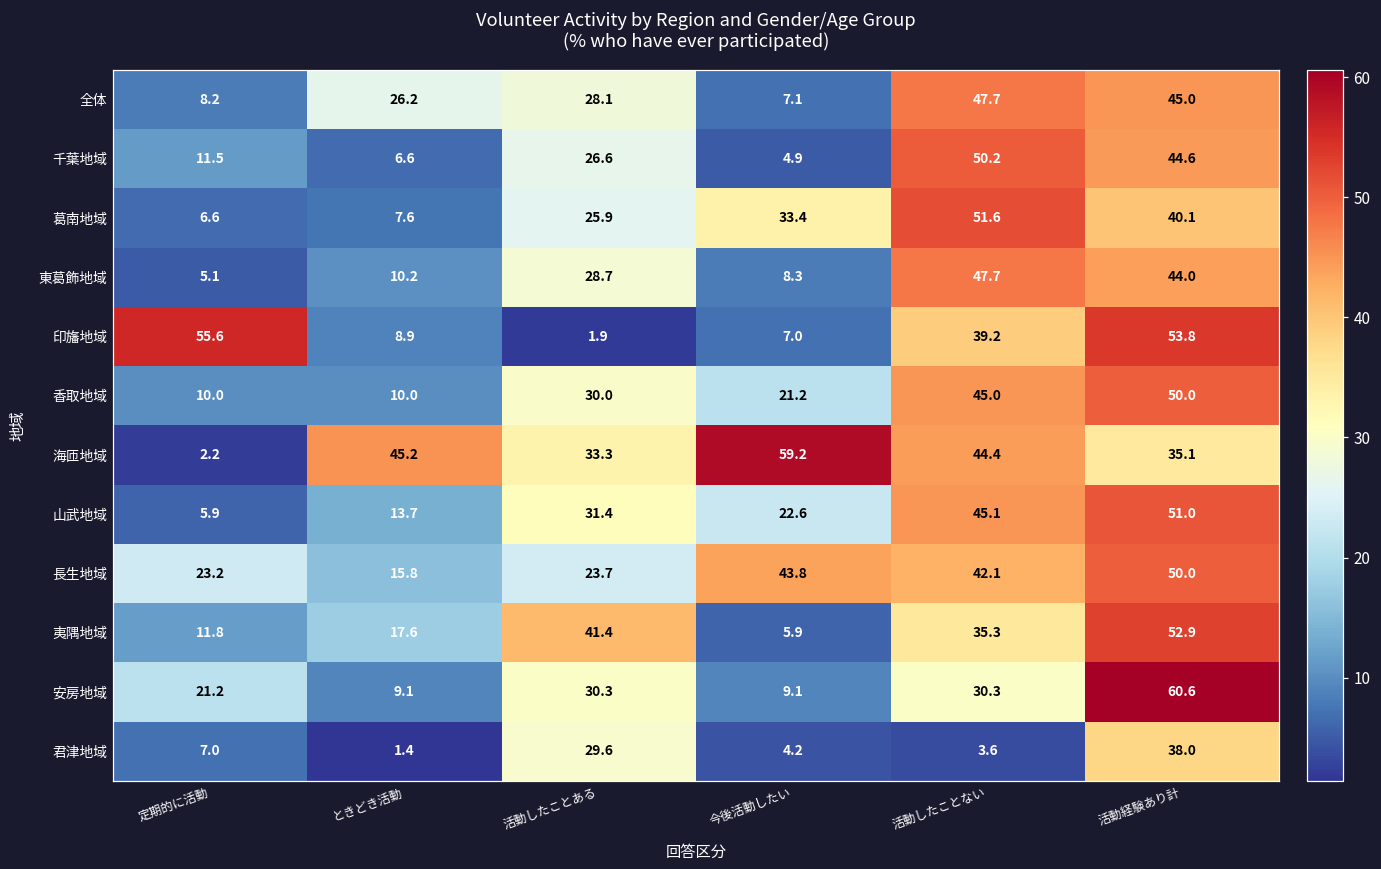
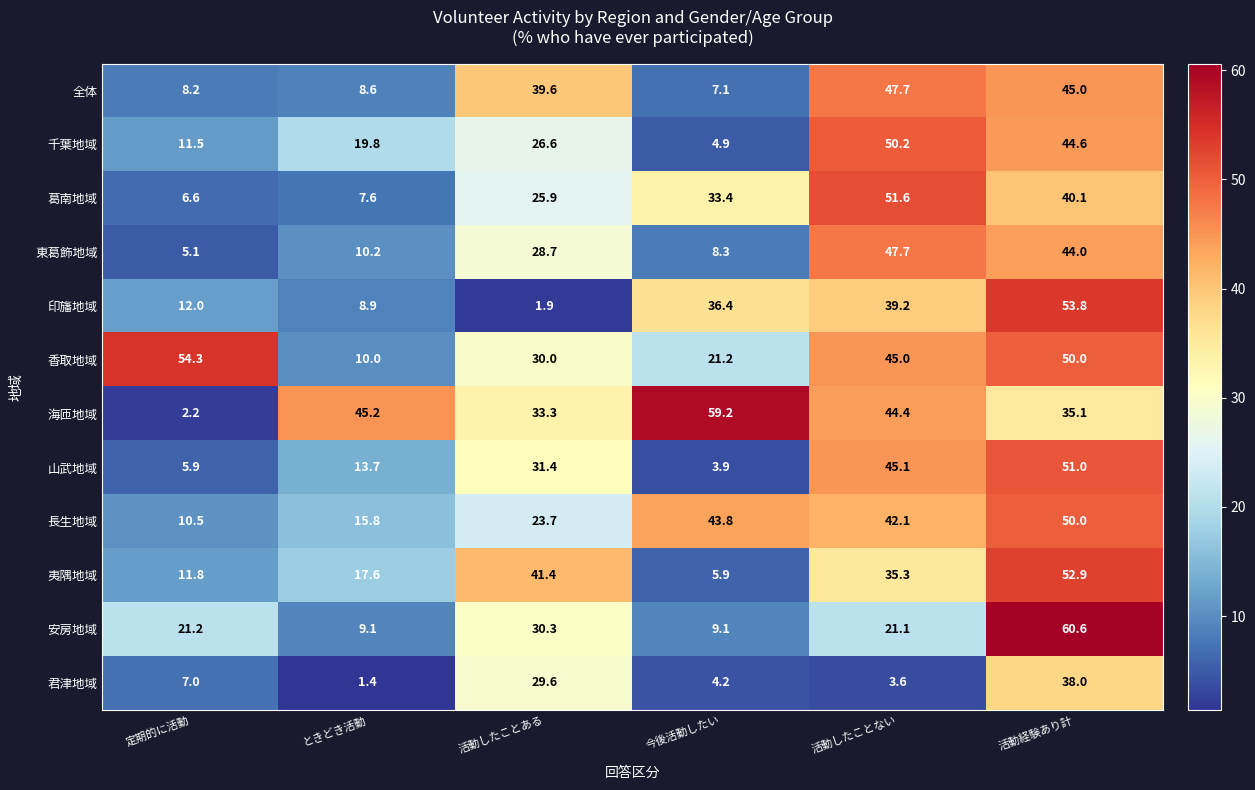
全体, ときどき活動: 26.2 -> 8.6
全体, 活動したことある: 28.1 -> 39.6
千葉地域, ときどき活動: 6.6 -> 19.8
印旛地域, 定期的に活動: 55.6 -> 12.0
印旛地域, 今後活動したい: 7.0 -> 36.4
香取地域, 定期的に活動: 10.0 -> 54.3
山武地域, 今後活動したい: 22.6 -> 3.9
長生地域, 定期的に活動: 23.2 -> 10.5
安房地域, 活動したことない: 30.3 -> 21.1
